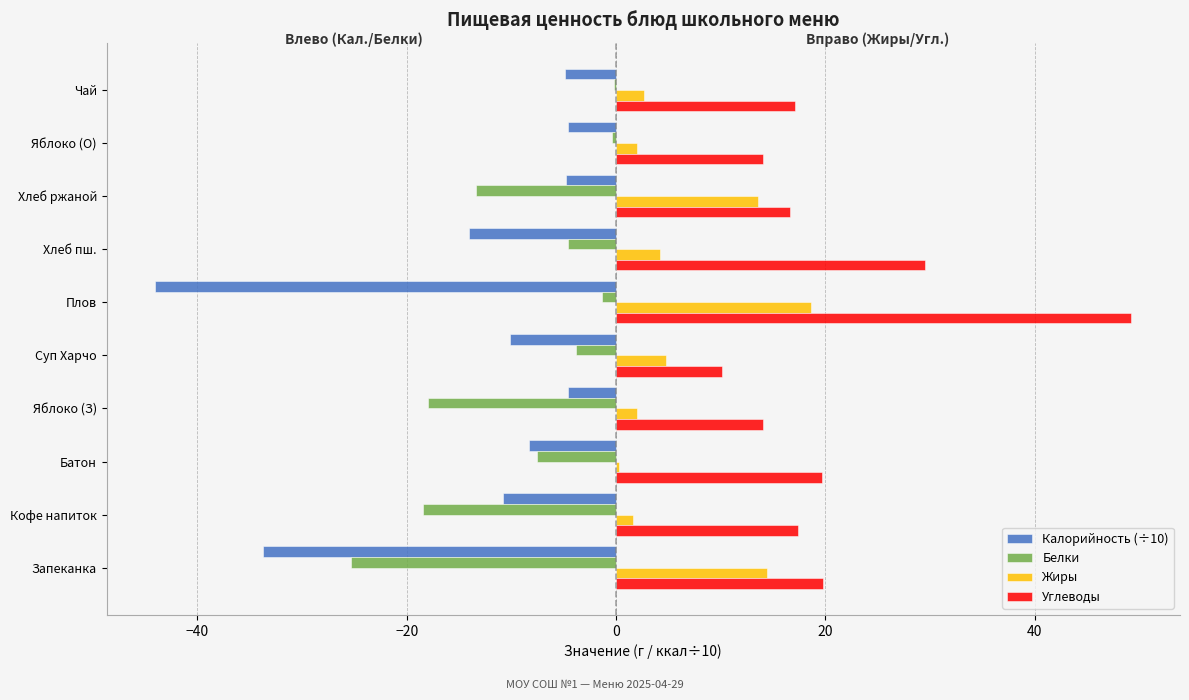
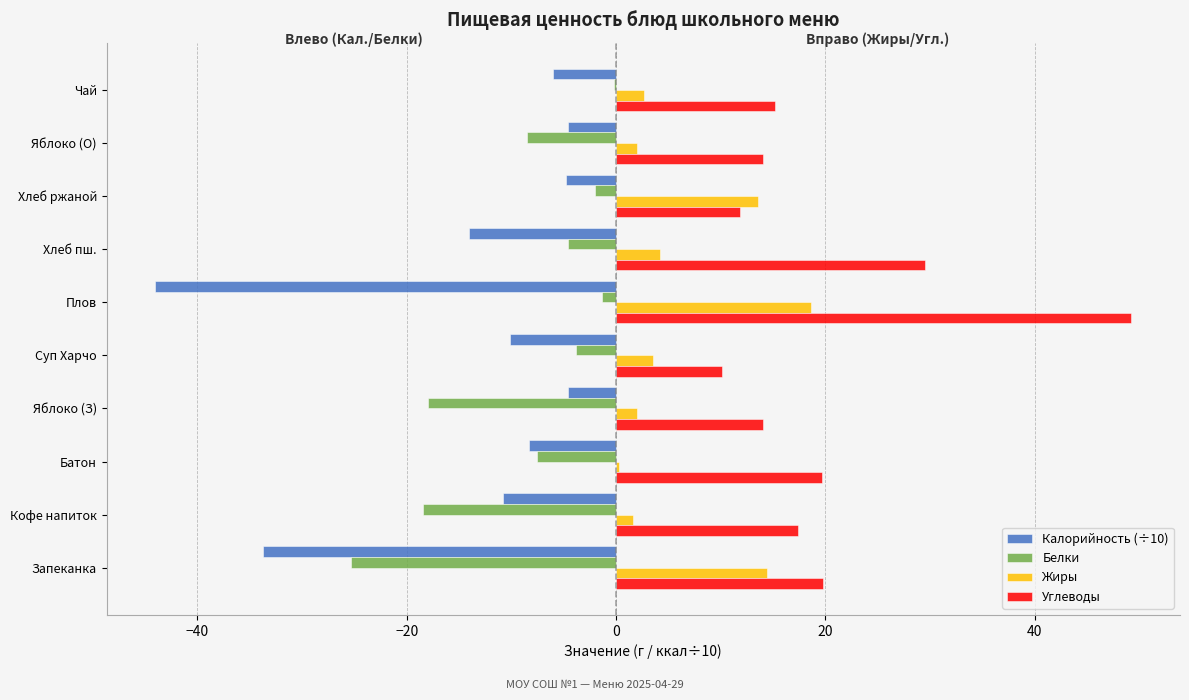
Калорийность (÷10), Чай: -4.8 -> -6.0
Углеводы, Чай: 17.1 -> 15.2
Белки, Яблоко (О): -0.4 -> -8.5
Белки, Хлеб ржаной: -13.4 -> -2.0
Углеводы, Хлеб ржаной: 16.6 -> 11.8
Жиры, Суп Харчо: 4.8 -> 3.6
